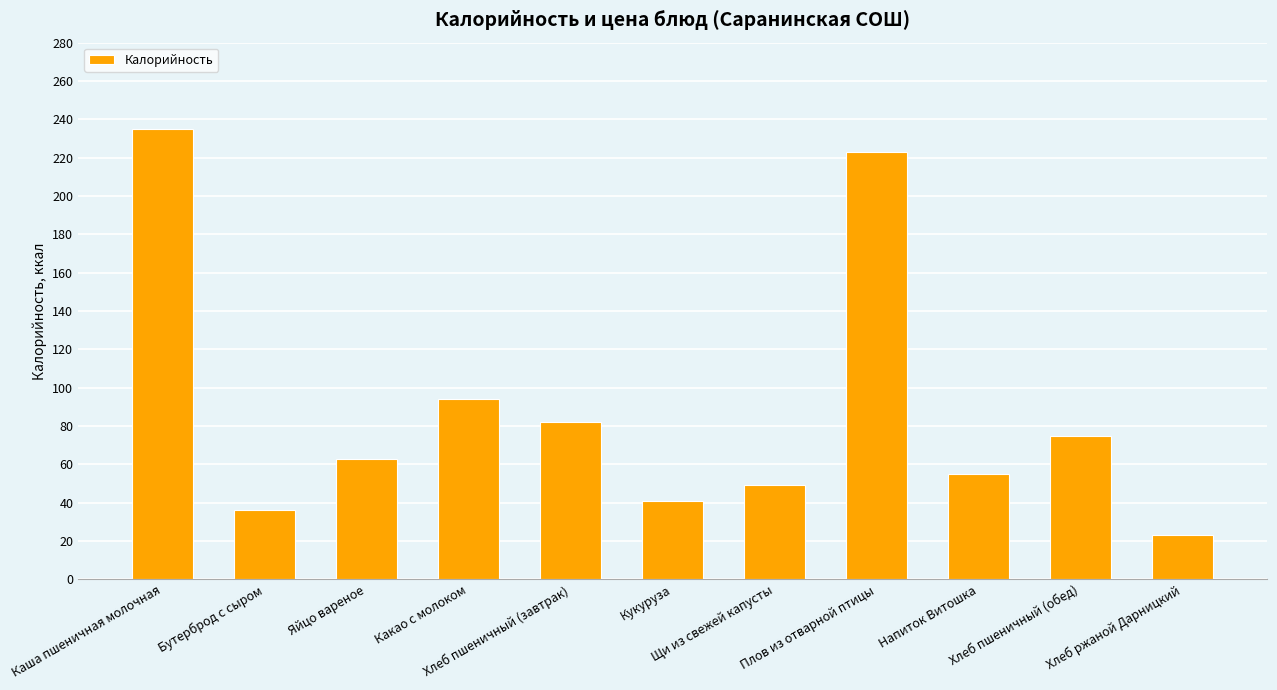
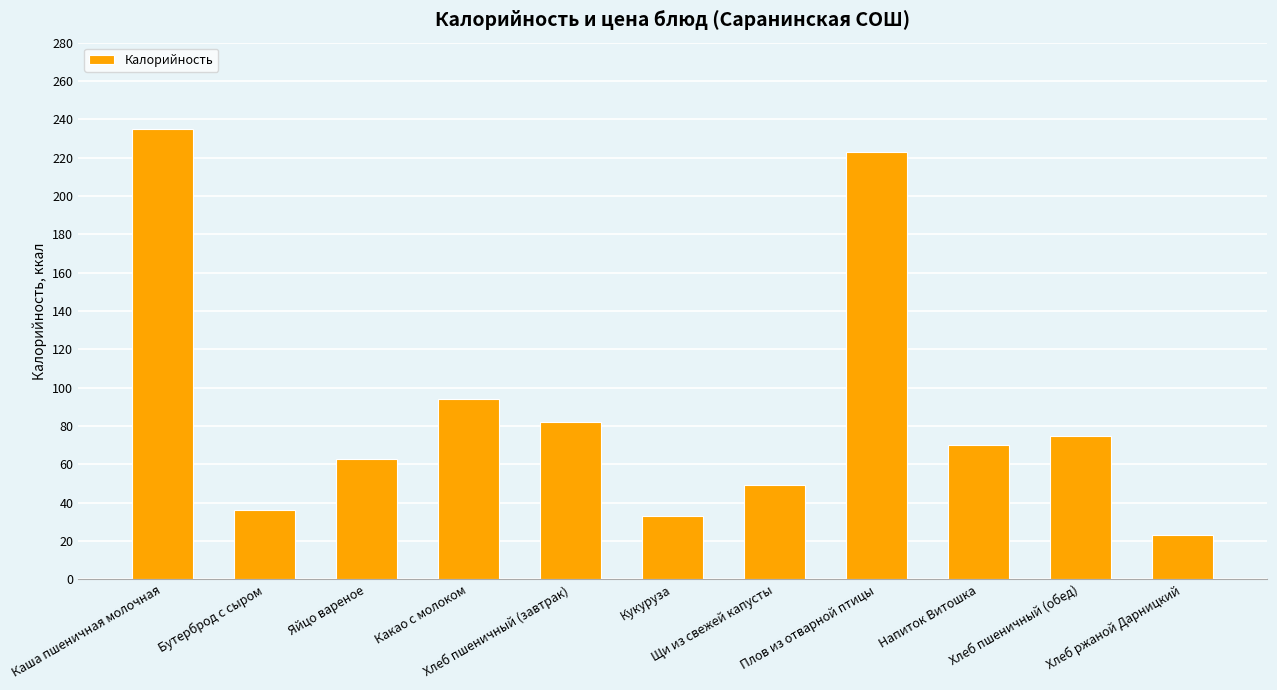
Кукуруза: 41 -> 33
Напиток Витошка: 55 -> 70
